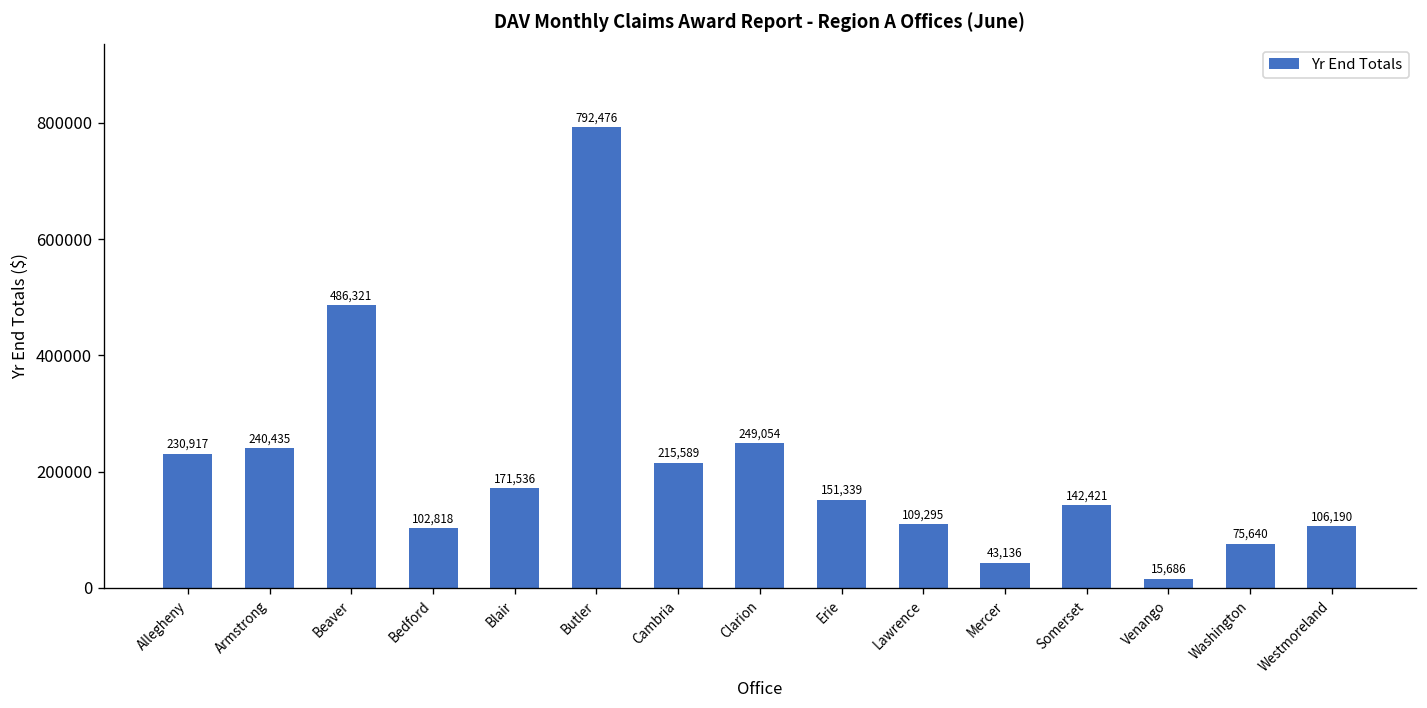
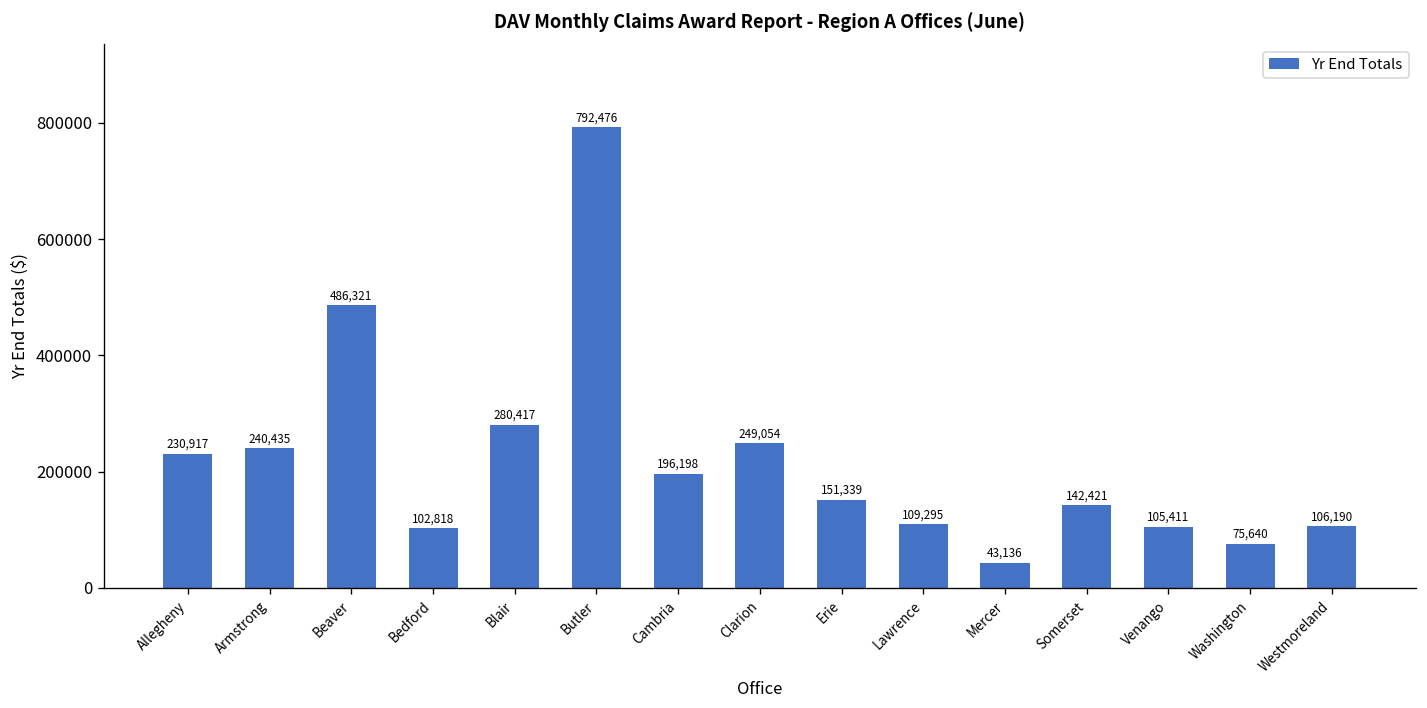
Blair: 171,536 -> 280,417
Cambria: 215,589 -> 196,198
Venango: 15,686 -> 105,411
